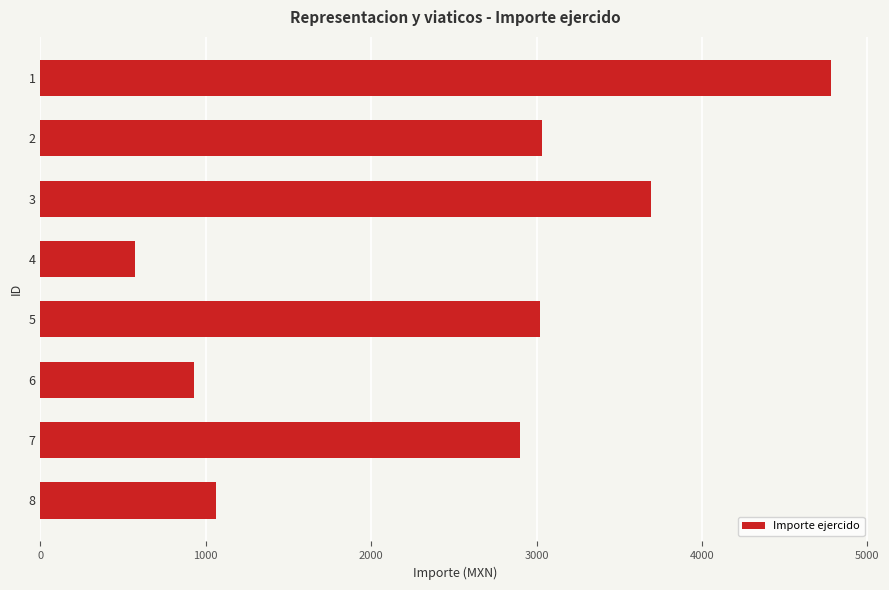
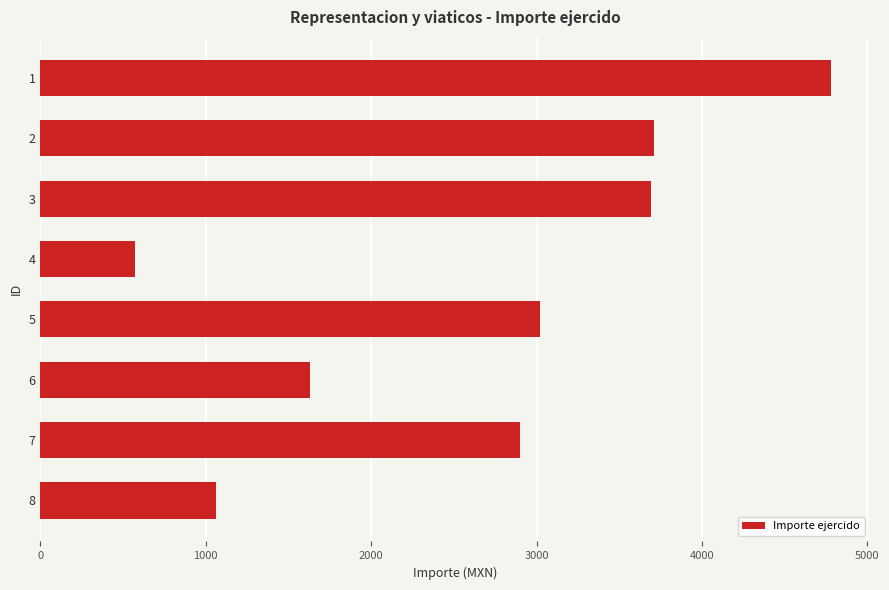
2: 3040 -> 3710
6: 930 -> 1630
